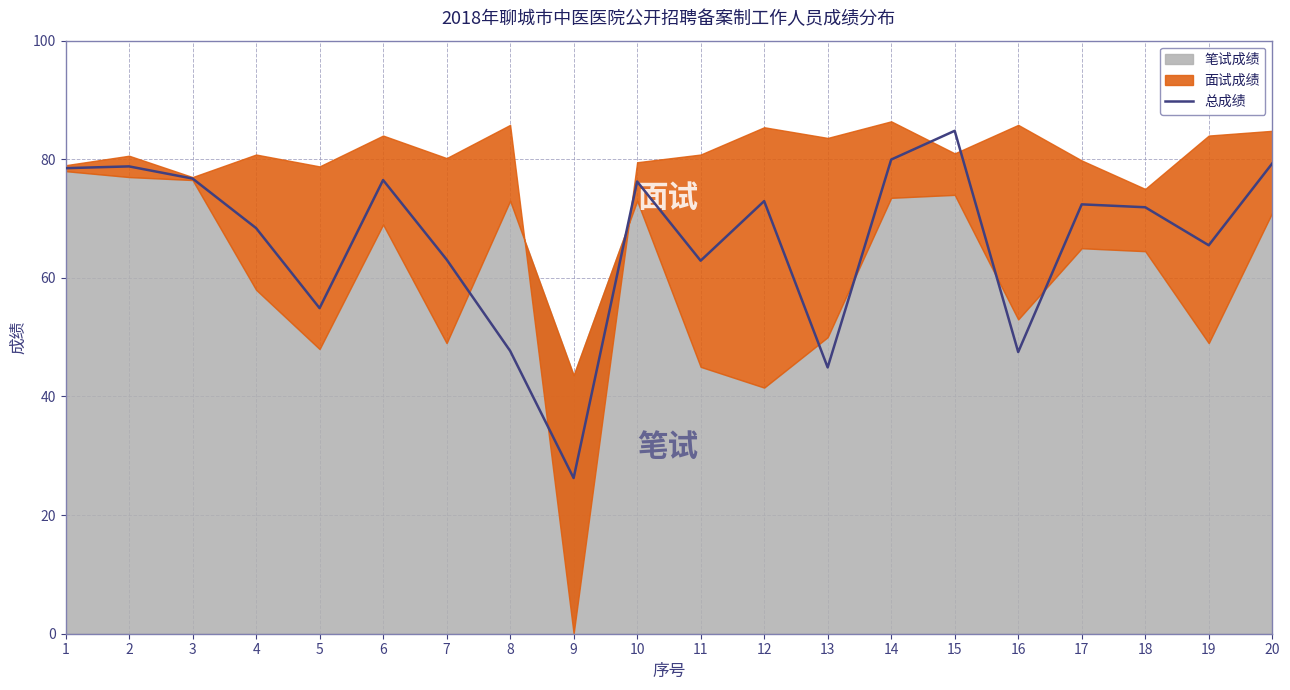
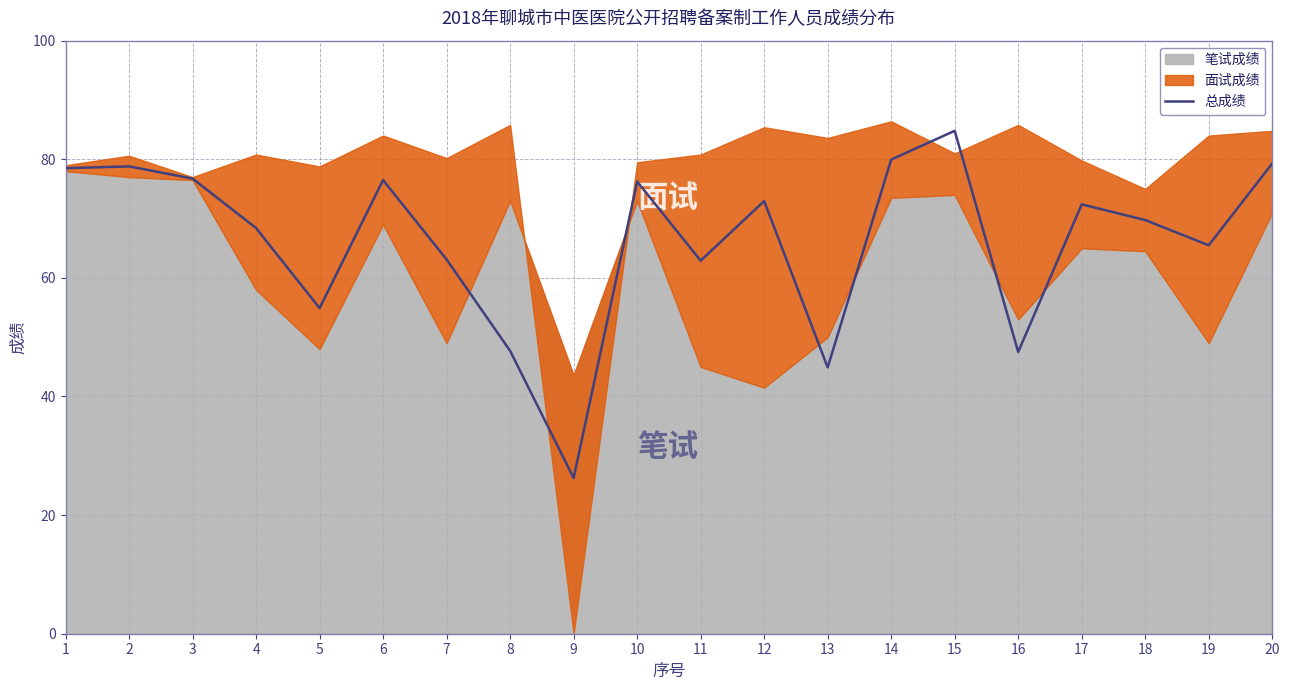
总成绩, 18: 72 -> 70
